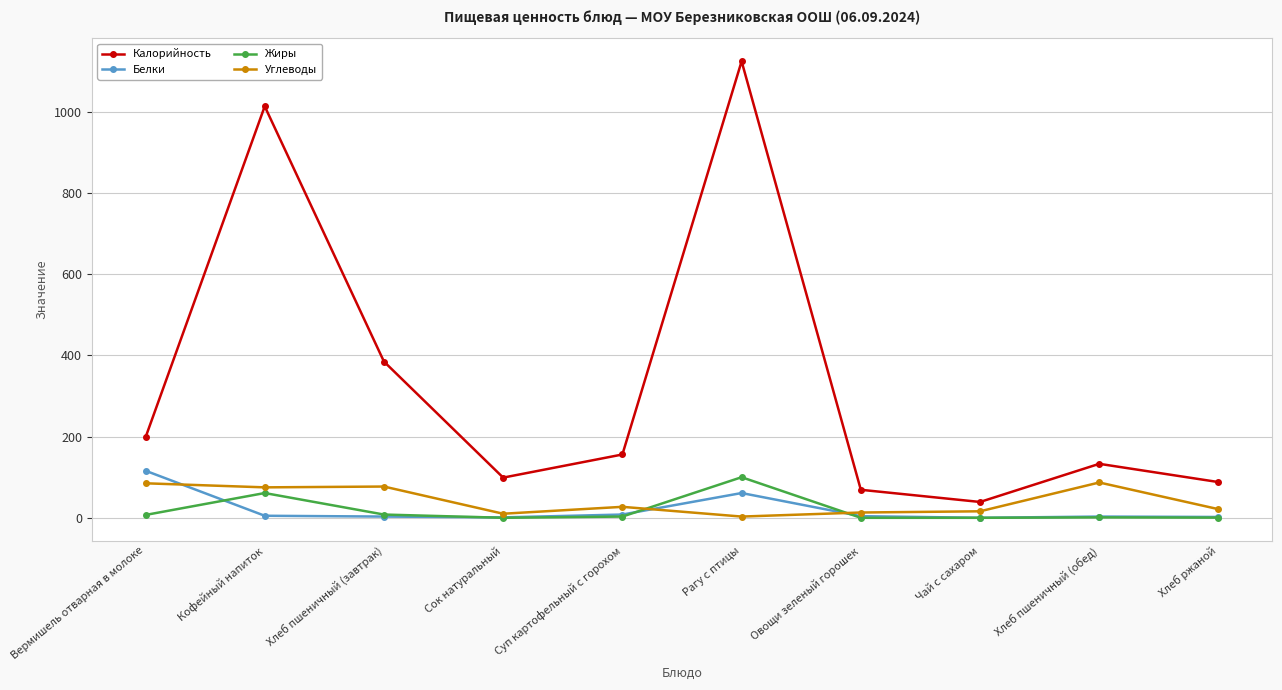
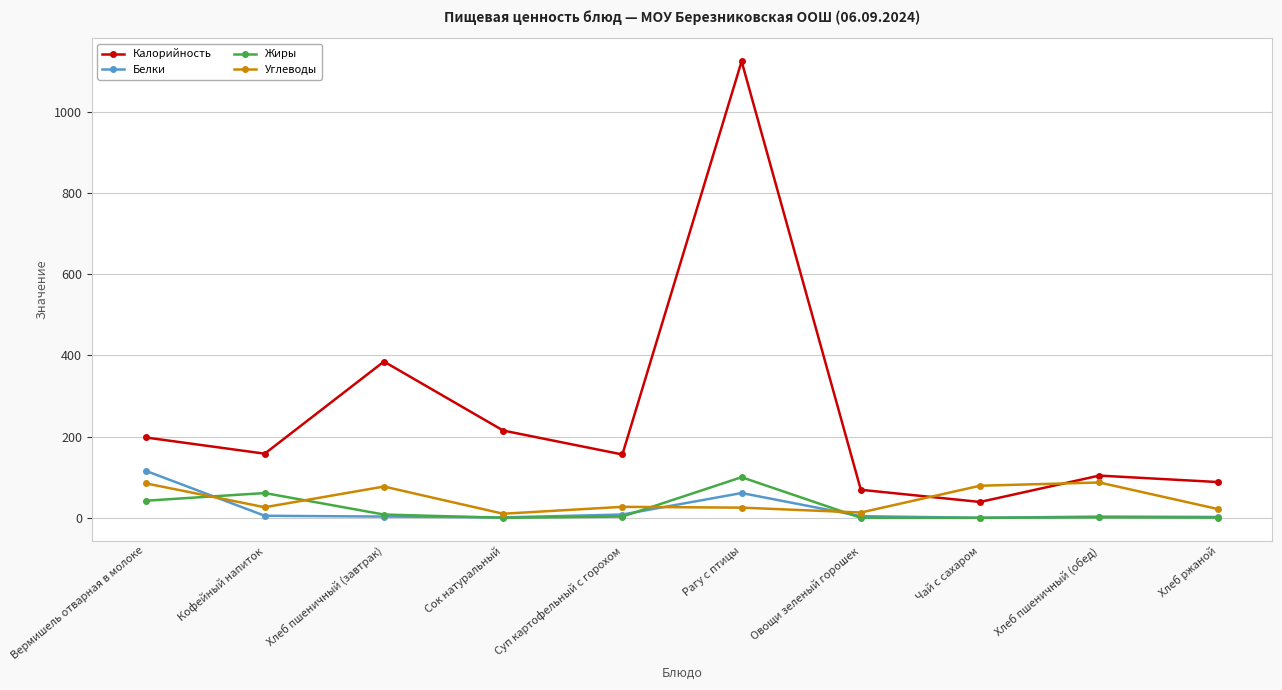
Жиры, Вермишель отварная в молоке: 10 -> 40
Калорийность, Кофейный напиток: 1010 -> 160
Углеводы, Кофейный напиток: 80 -> 30
Калорийность, Сок натуральный: 100 -> 220
Углеводы, Рагу с птицы: 0 -> 30
Углеводы, Чай с сахаром: 20 -> 80
Калорийность, Хлеб пшеничный (обед): 130 -> 100
